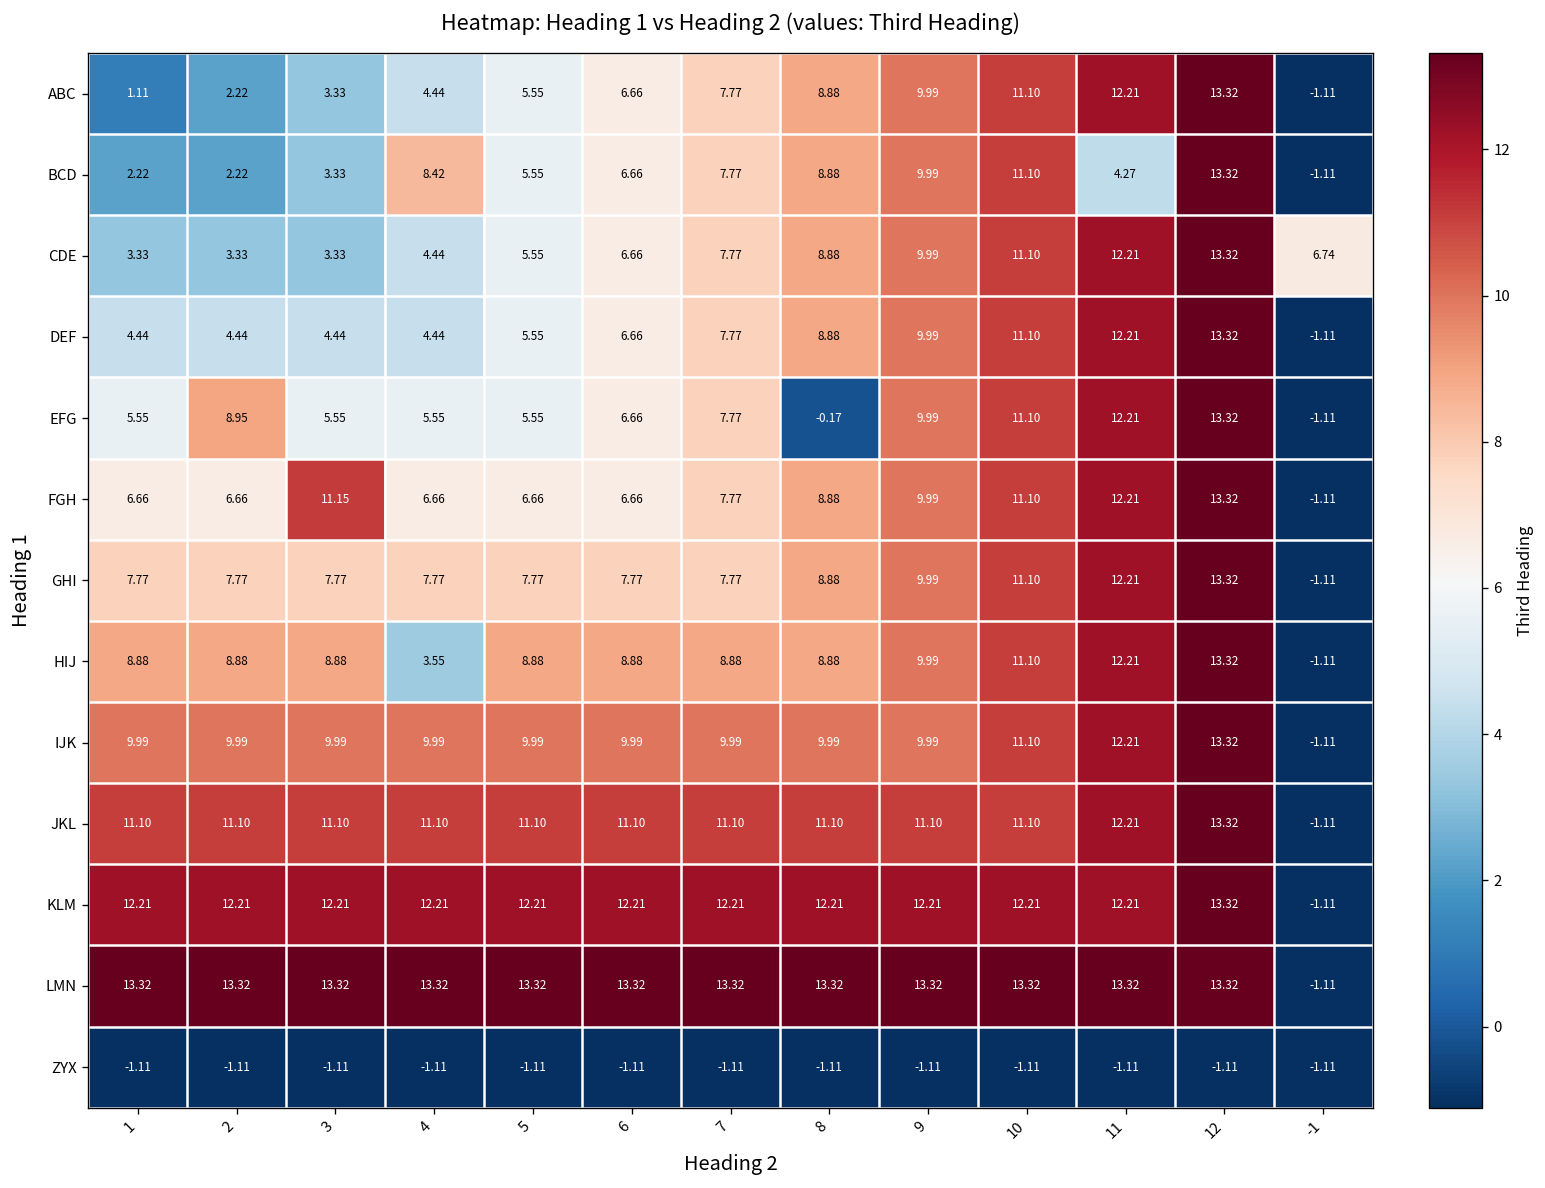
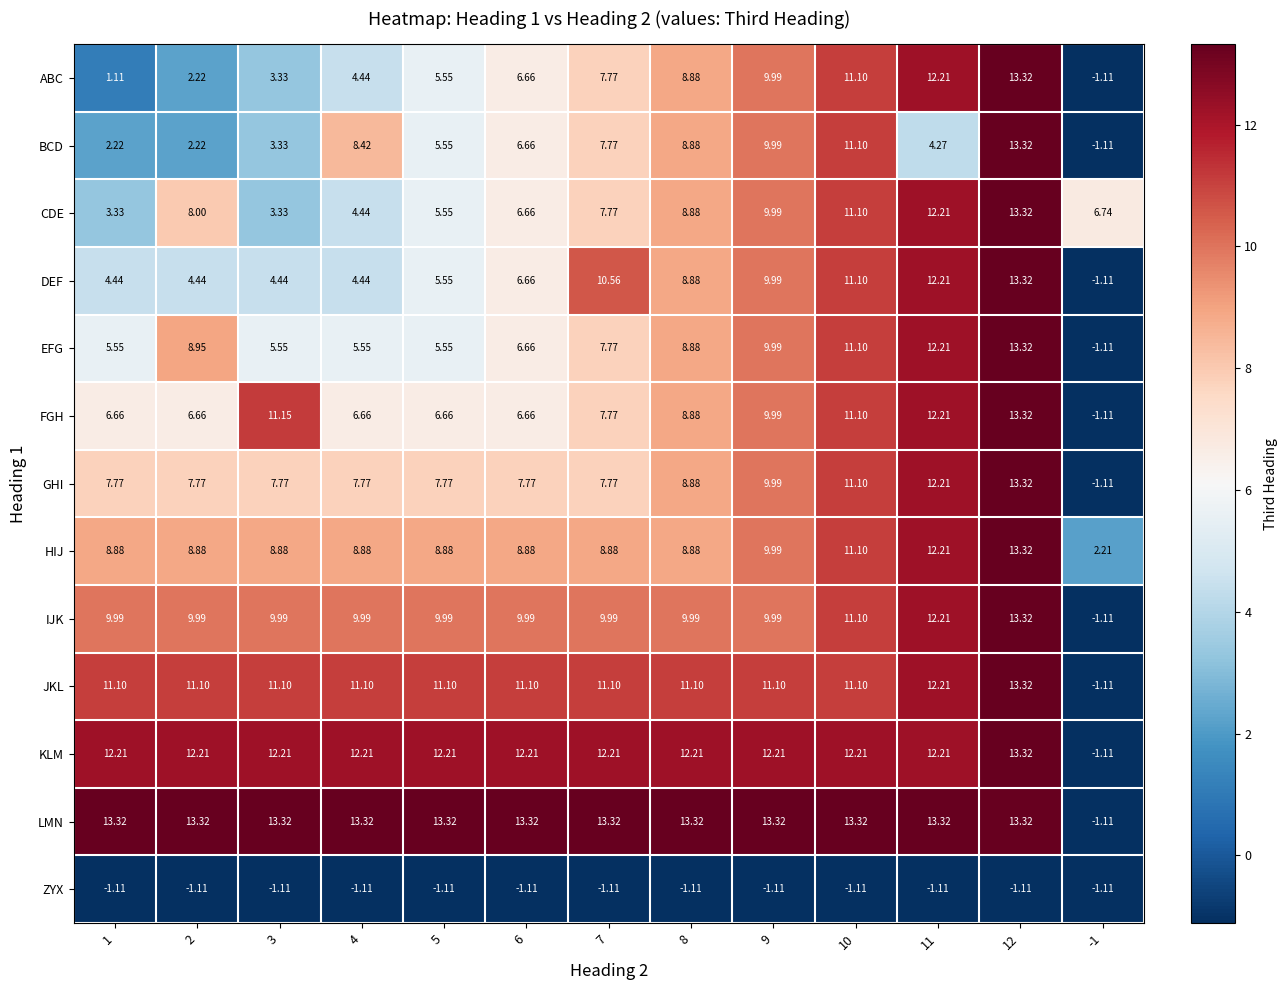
CDE, 2: 3.33 -> 8.00
DEF, 7: 7.77 -> 10.56
EFG, 8: -0.17 -> 8.88
HIJ, 4: 3.55 -> 8.88
HIJ, -1: -1.11 -> 2.21
